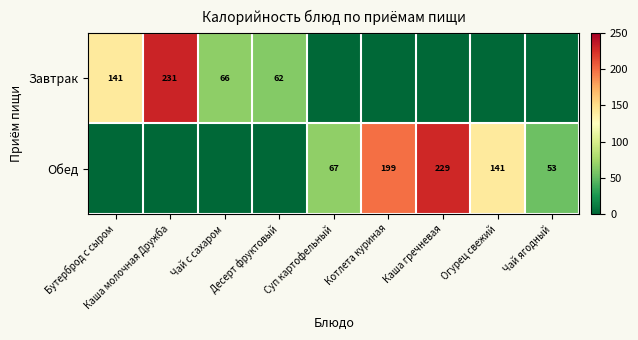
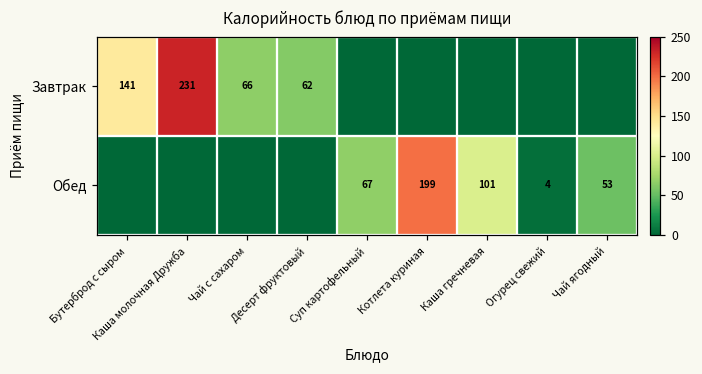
Обед, Каша гречневая: 229 -> 101
Обед, Огурец свежий: 141 -> 4
